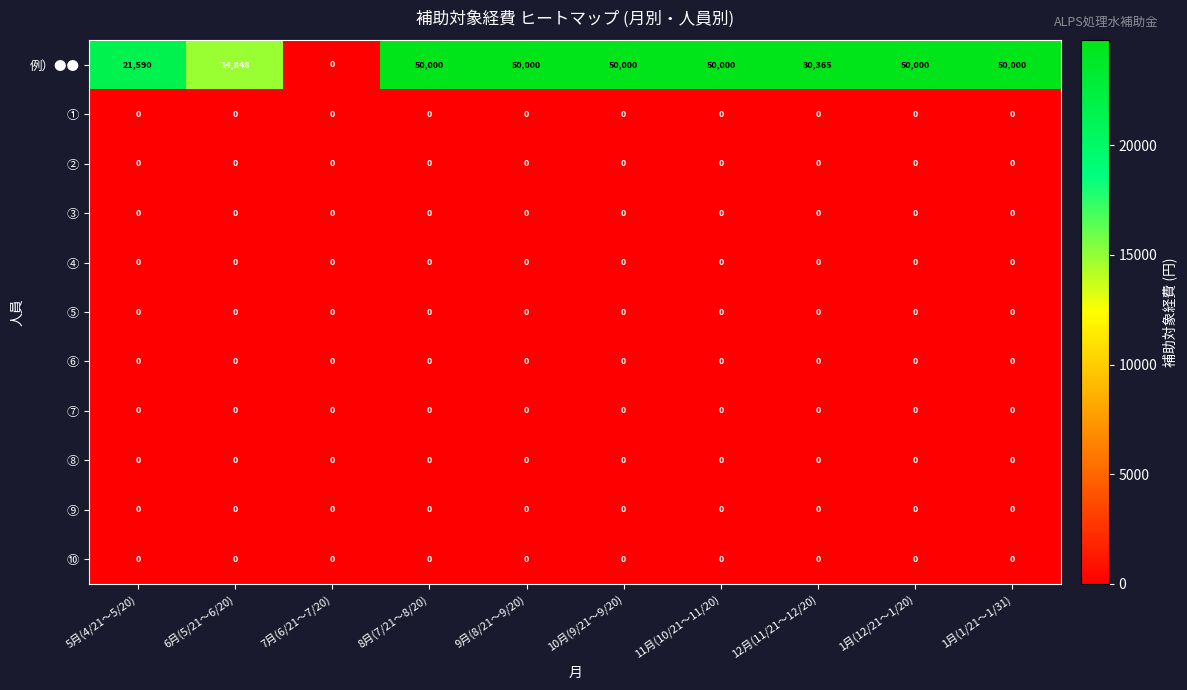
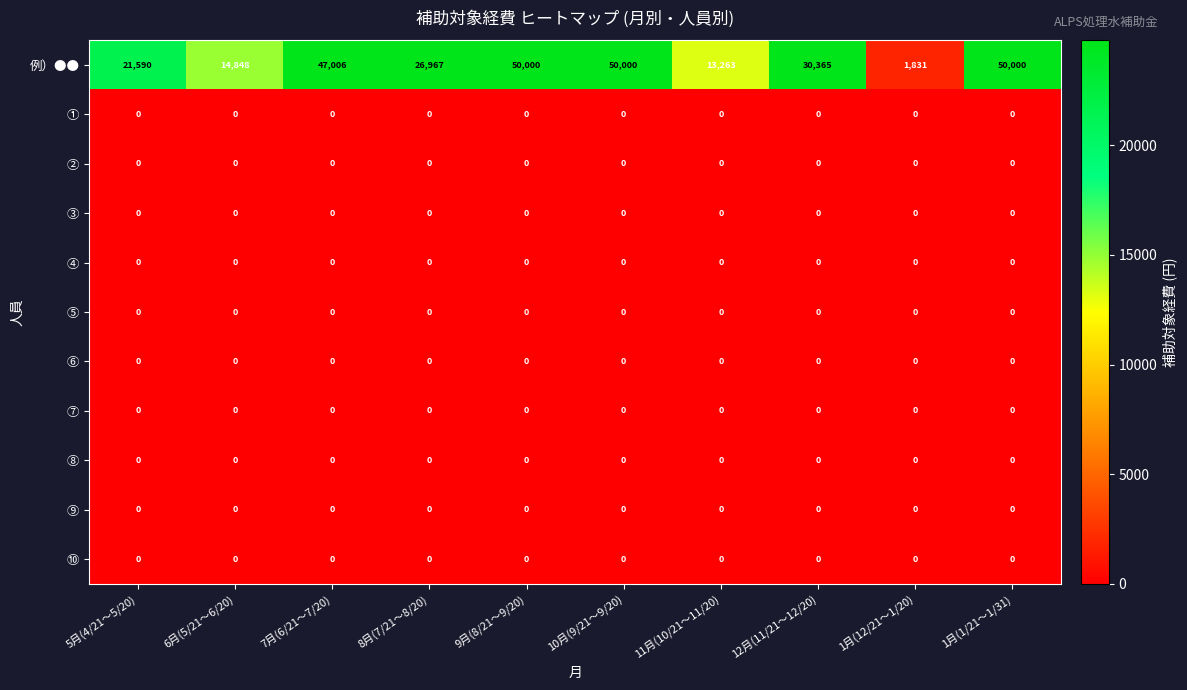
例）●●, 7月(6/21～7/20): 0 -> 47,006
例）●●, 8月(7/21～8/20): 50,000 -> 26,967
例）●●, 11月(10/21～11/20): 50,000 -> 13,263
例）●●, 1月(12/21～1/20): 50,000 -> 1,831
